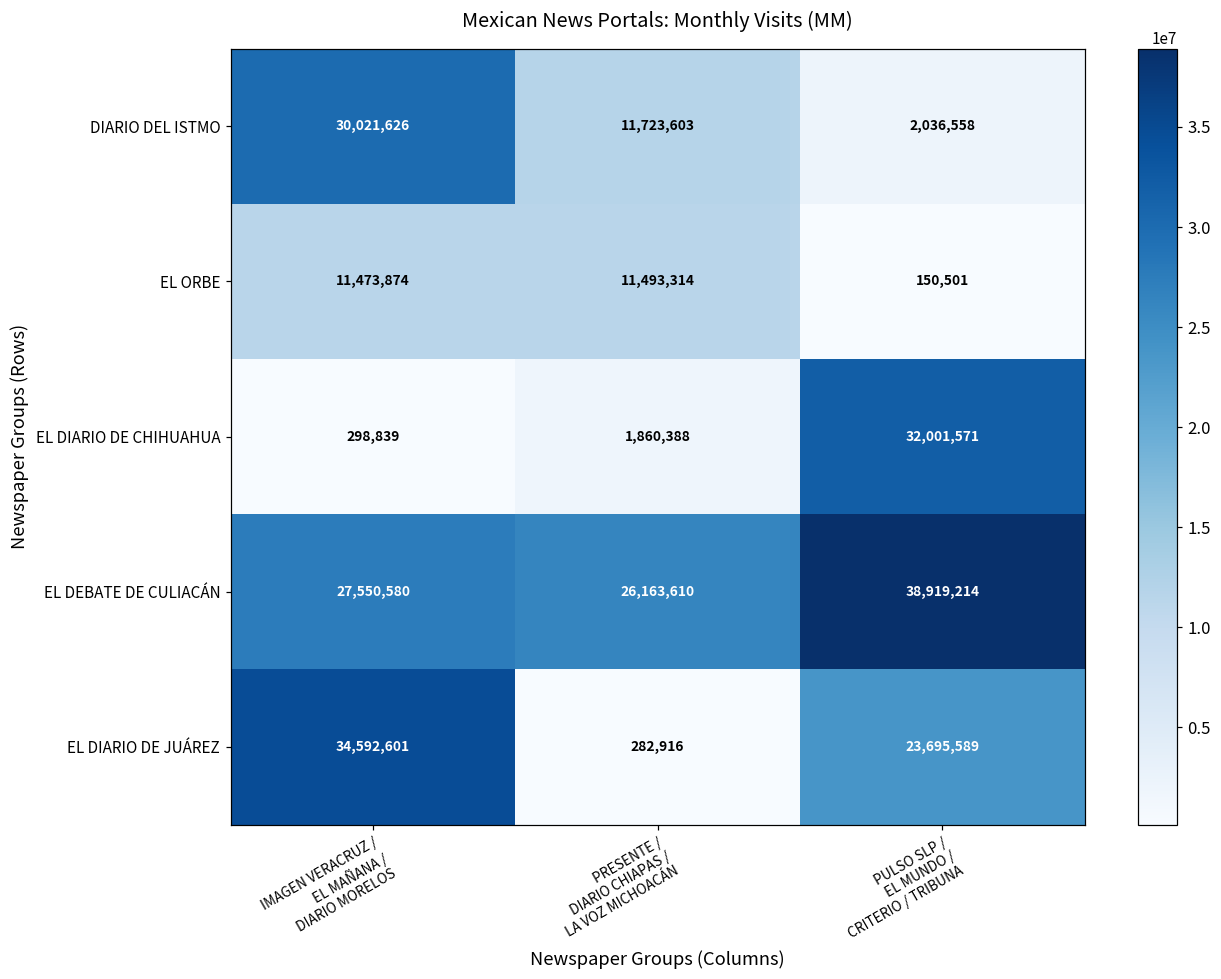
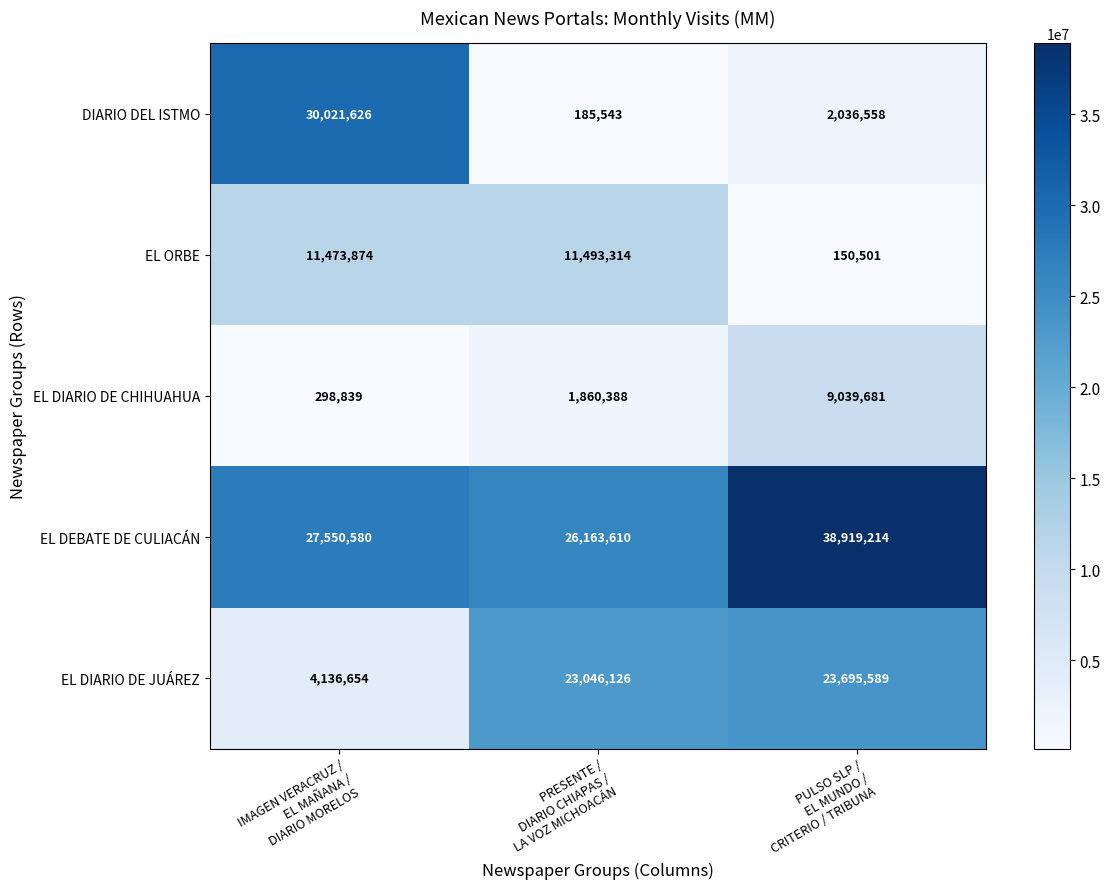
DIARIO DEL ISTMO, PRESENTE / DIARIO CHIAPAS / LA VOZ MICHOACÁN: 11,723,603 -> 185,543
EL DIARIO DE CHIHUAHUA, PULSO SLP / EL MUNDO / CRITERIO / TRIBUNA: 32,001,571 -> 9,039,681
EL DIARIO DE JUÁREZ, IMAGEN VERACRUZ / EL MAÑANA / DIARIO MORELOS: 34,592,601 -> 4,136,654
EL DIARIO DE JUÁREZ, PRESENTE / DIARIO CHIAPAS / LA VOZ MICHOACÁN: 282,916 -> 23,046,126
